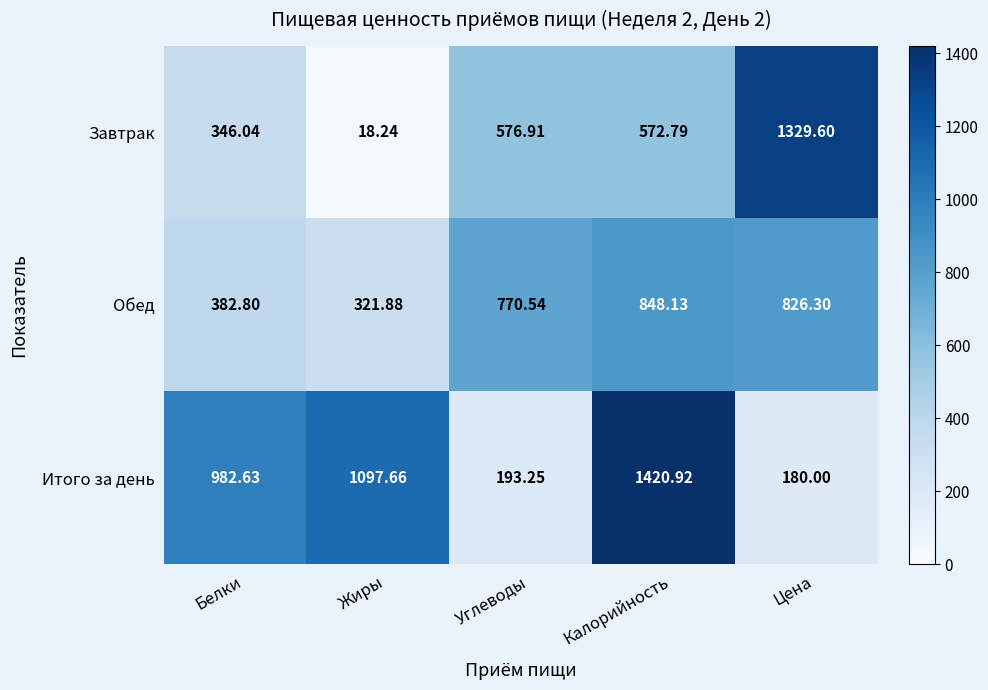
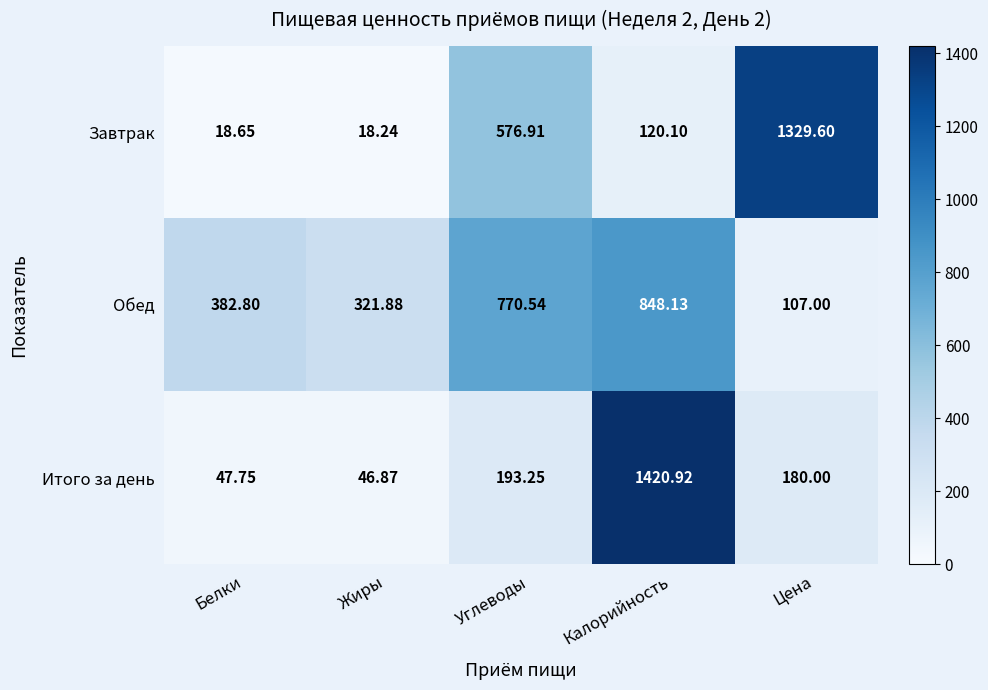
Завтрак, Белки: 346.04 -> 18.65
Завтрак, Калорийность: 572.79 -> 120.10
Обед, Цена: 826.30 -> 107.00
Итого за день, Белки: 982.63 -> 47.75
Итого за день, Жиры: 1097.66 -> 46.87
